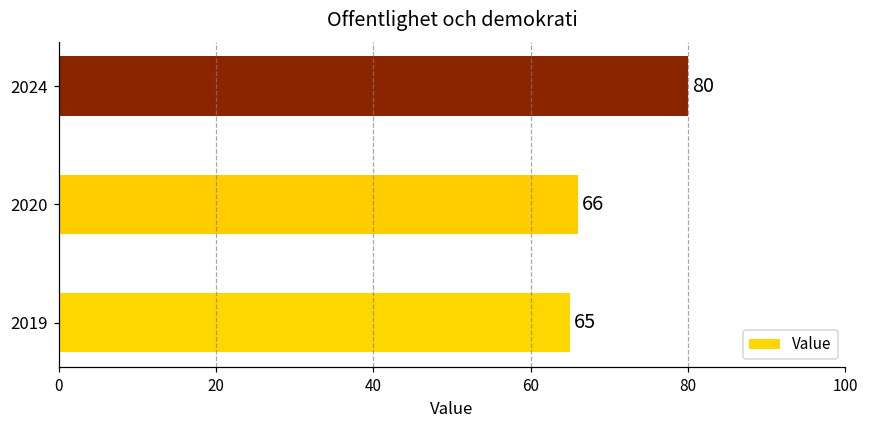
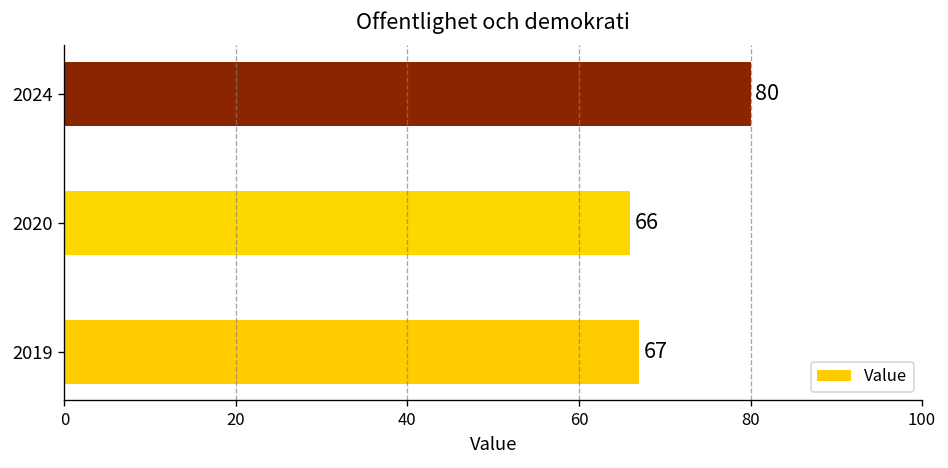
2019: 65 -> 67
